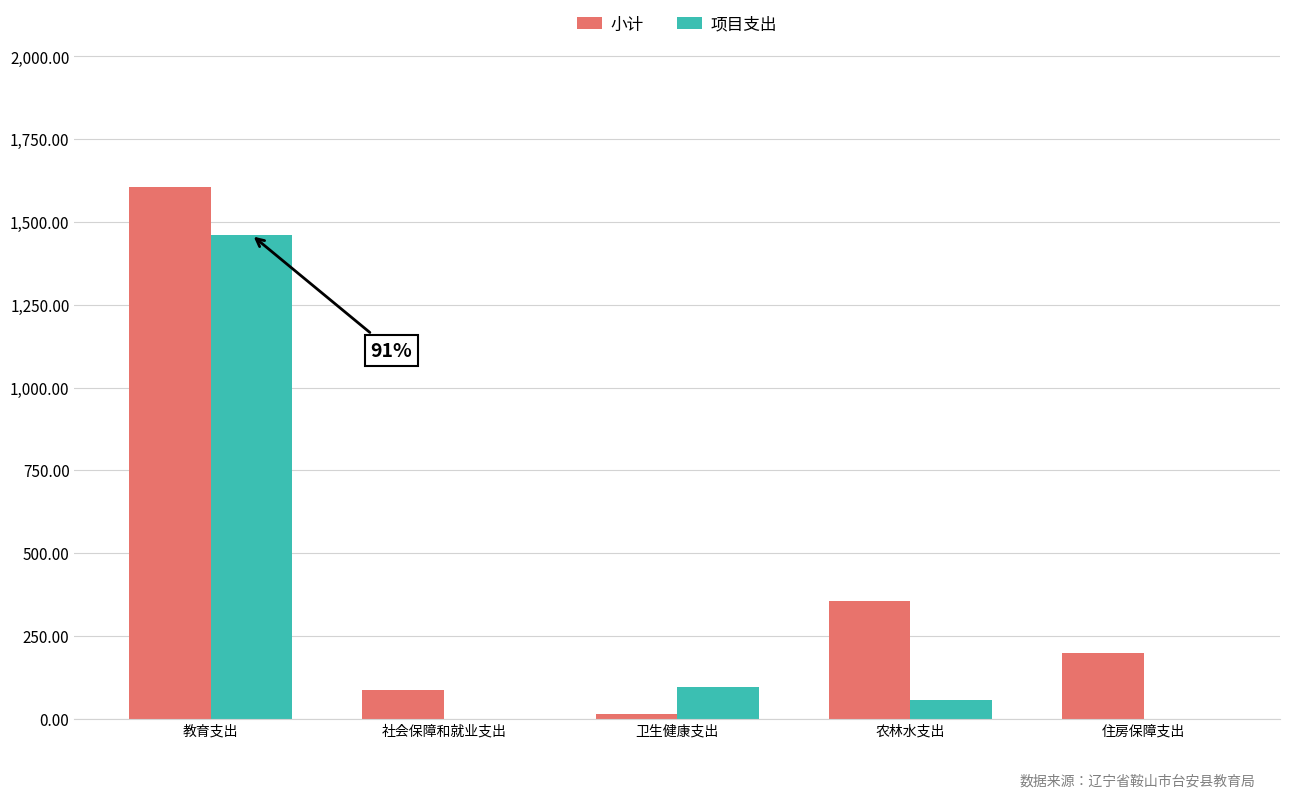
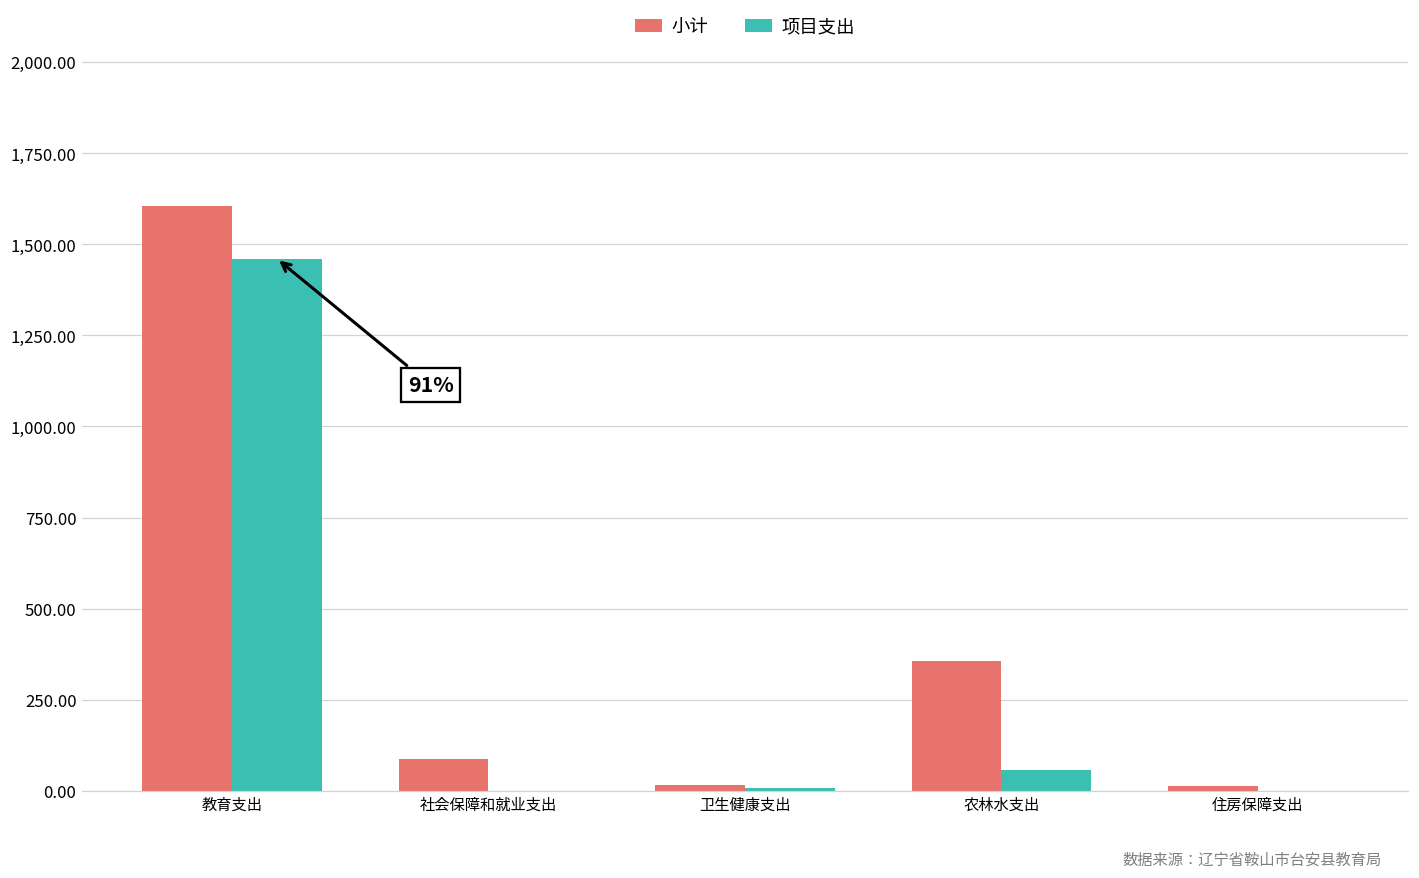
项目支出, 卫生健康支出: 100 -> 10
小计, 住房保障支出: 200 -> 10
